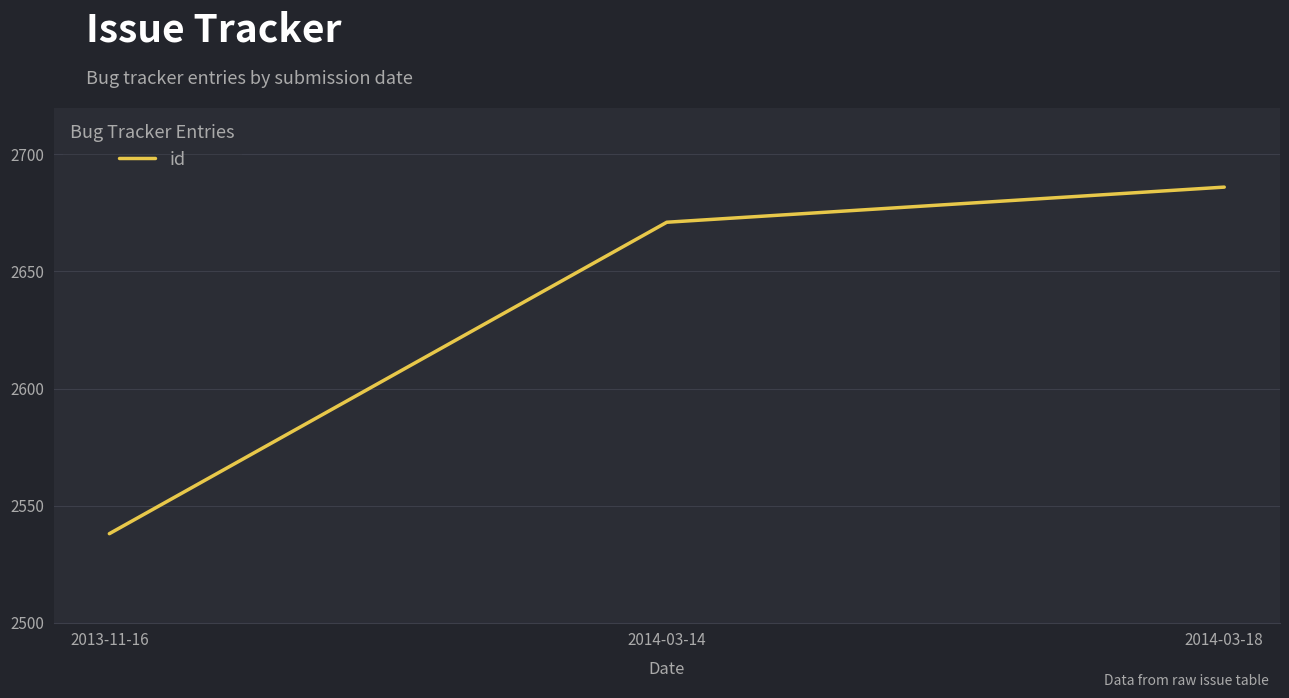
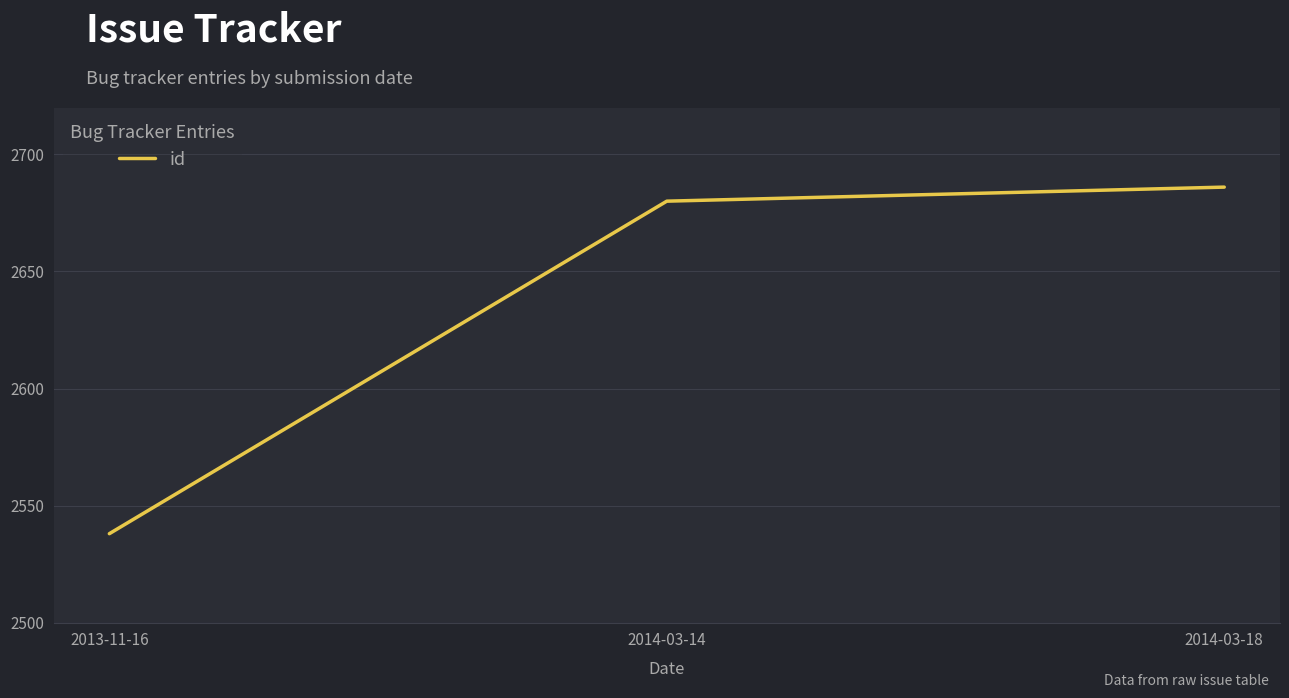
2014-03-14: 2671 -> 2680
